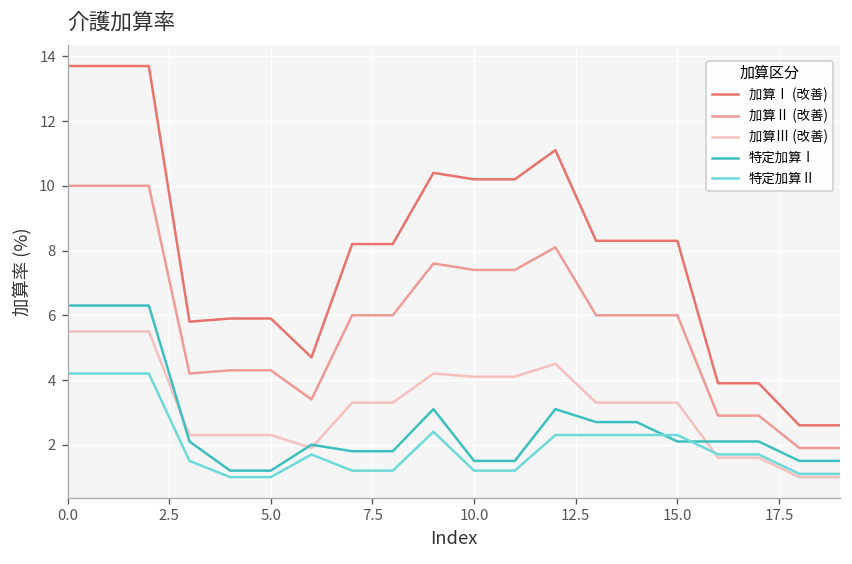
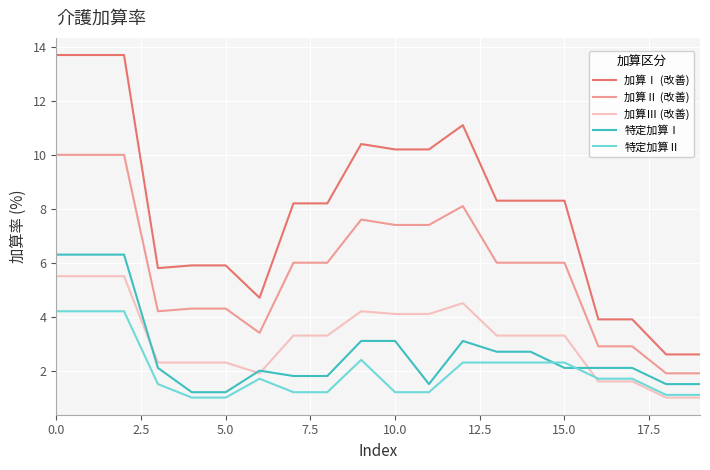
特定加算Ⅰ, 10.0: 1.5 -> 3.1
